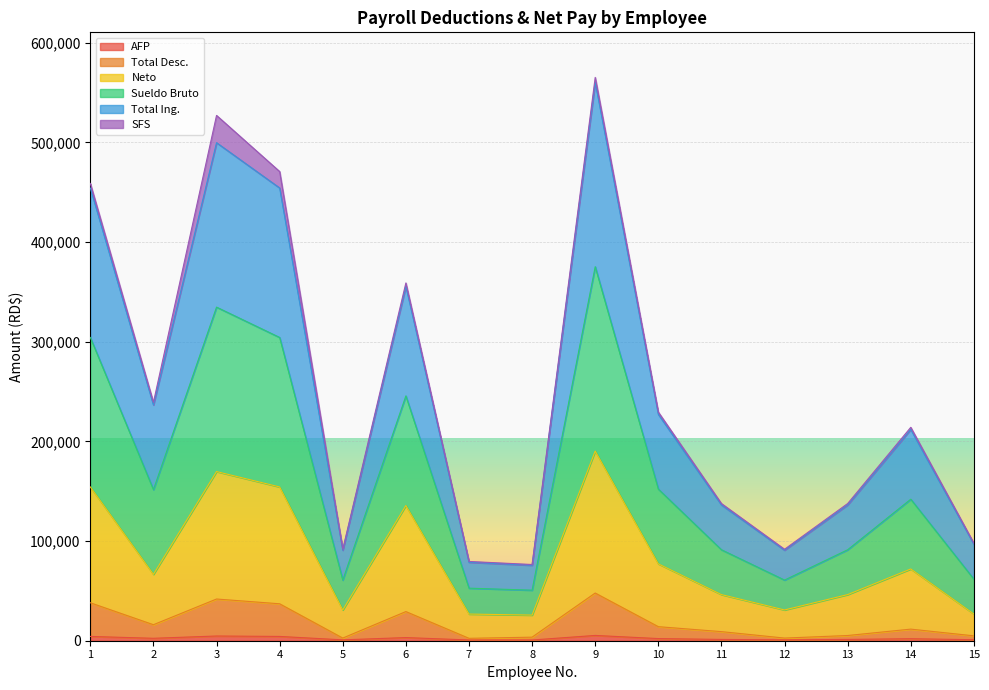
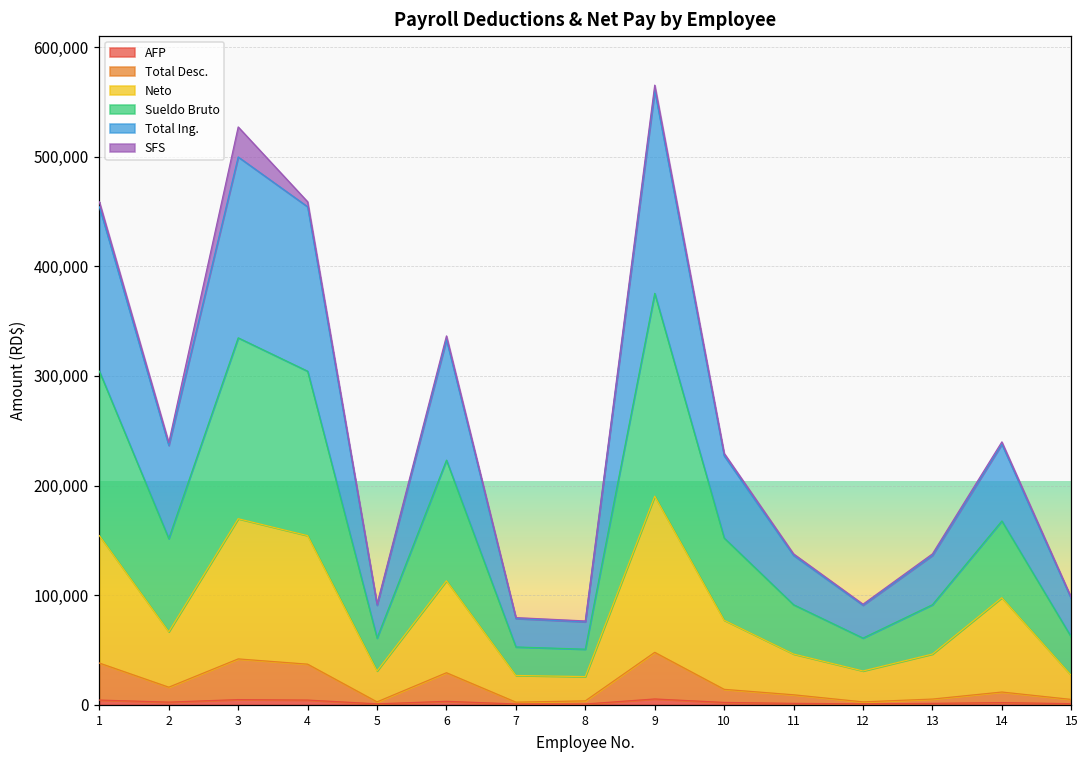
SFS, 4: 20,000 -> 0
Neto, 6: 110,000 -> 80,000
Neto, 14: 60,000 -> 90,000
